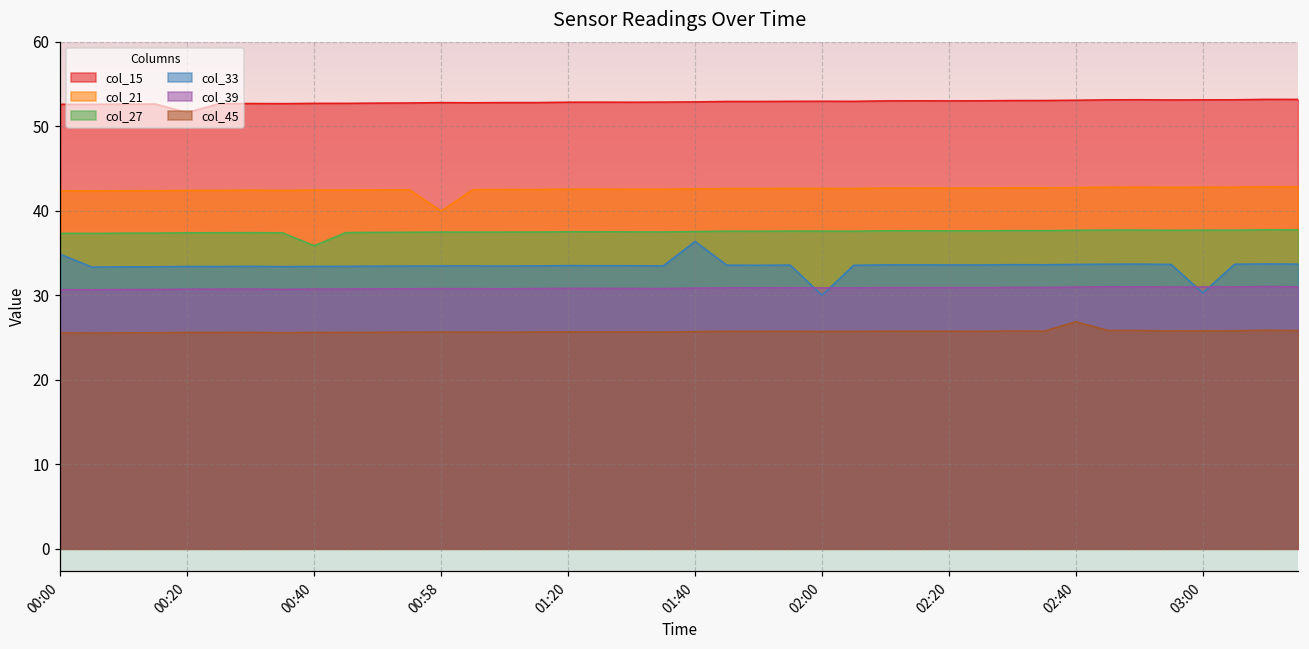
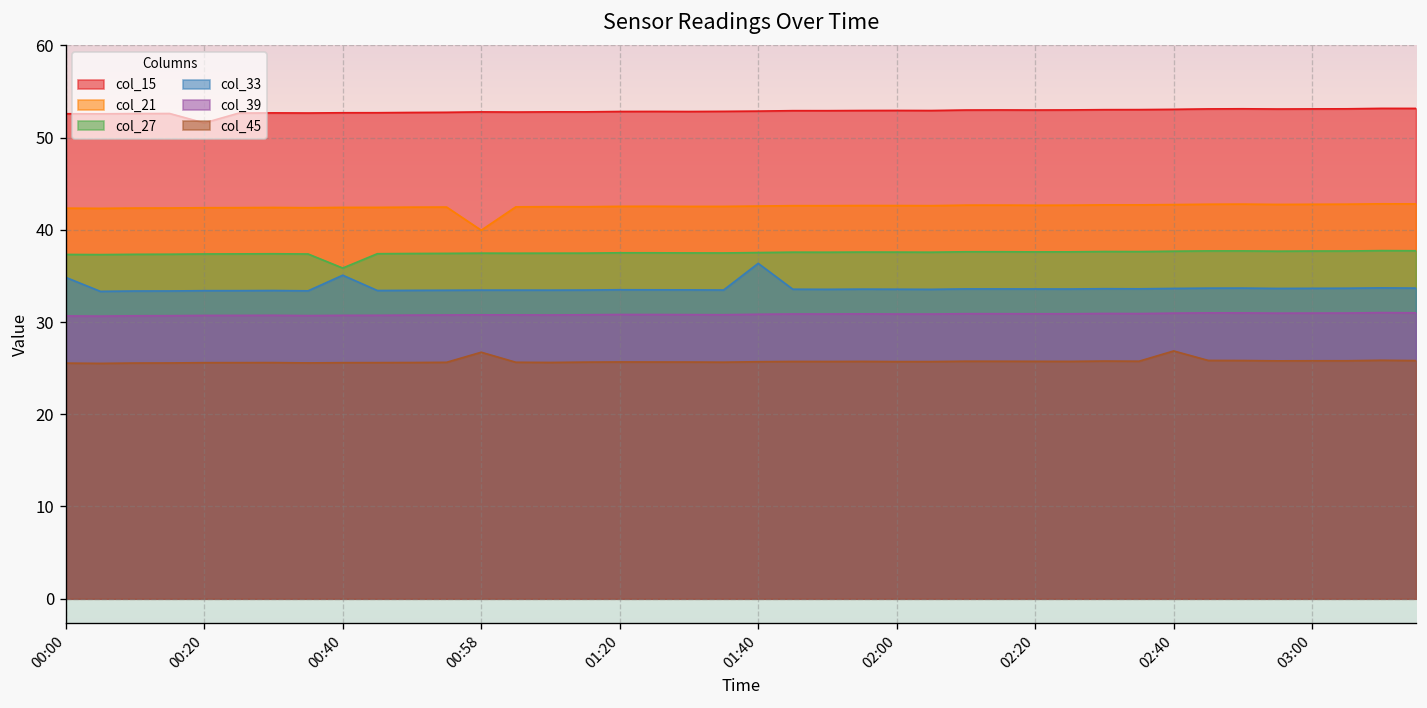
col_33, 00:40: 33 -> 35
col_45, 00:58: 26 -> 27
col_33, 02:00: 30 -> 34
col_33, 03:00: 30 -> 34
